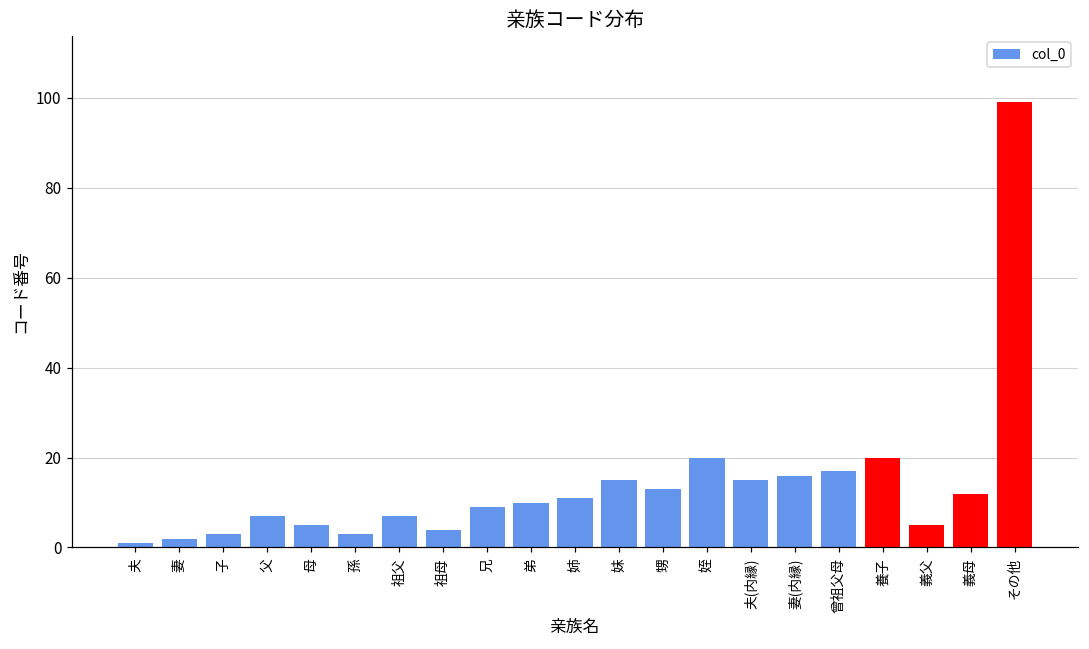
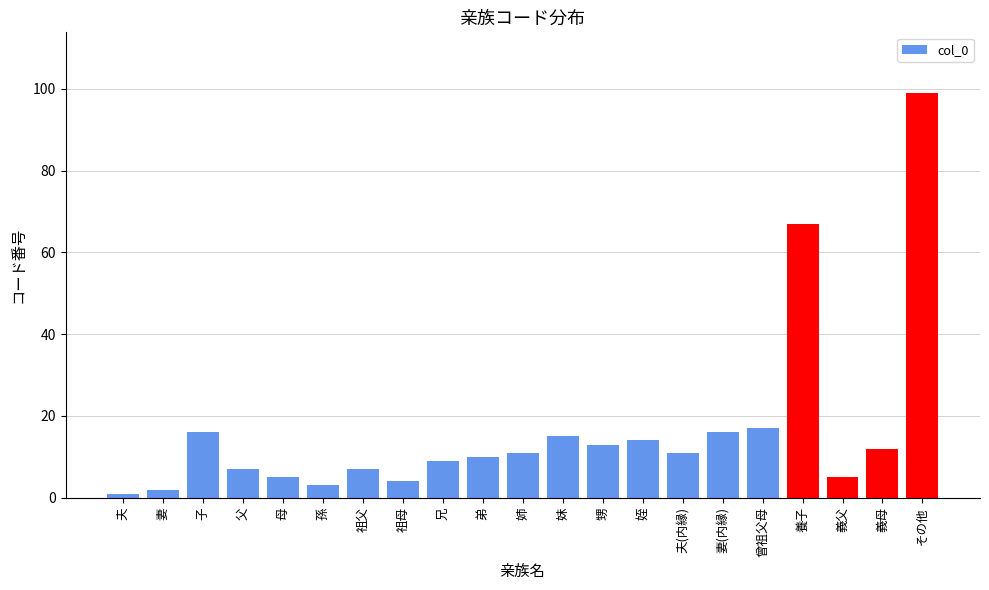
子: 3 -> 16
姪: 20 -> 14
夫(内縁): 15 -> 11
養子: 20 -> 67
